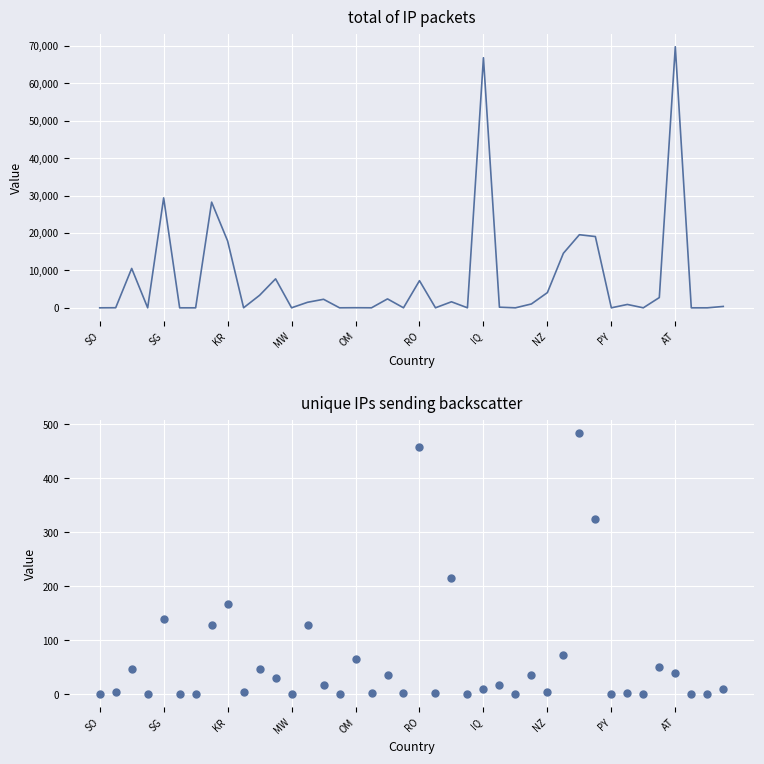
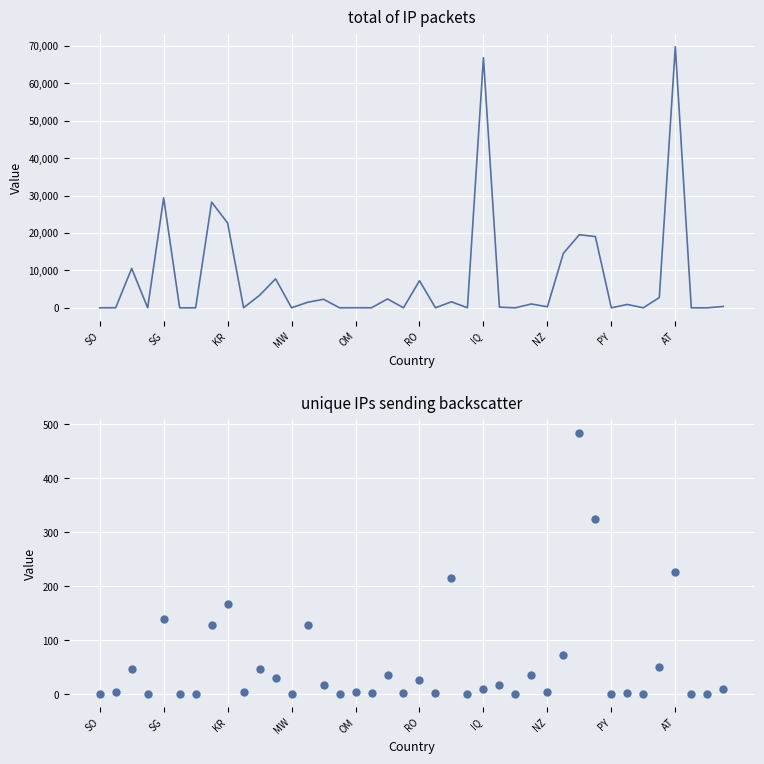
total of IP packets, KR: 18,000 -> 23,000
total of IP packets, NZ: 4,000 -> 0
unique IPs sending backscatter, OM: 70 -> 10
unique IPs sending backscatter, RO: 460 -> 30
unique IPs sending backscatter, AT: 40 -> 230
